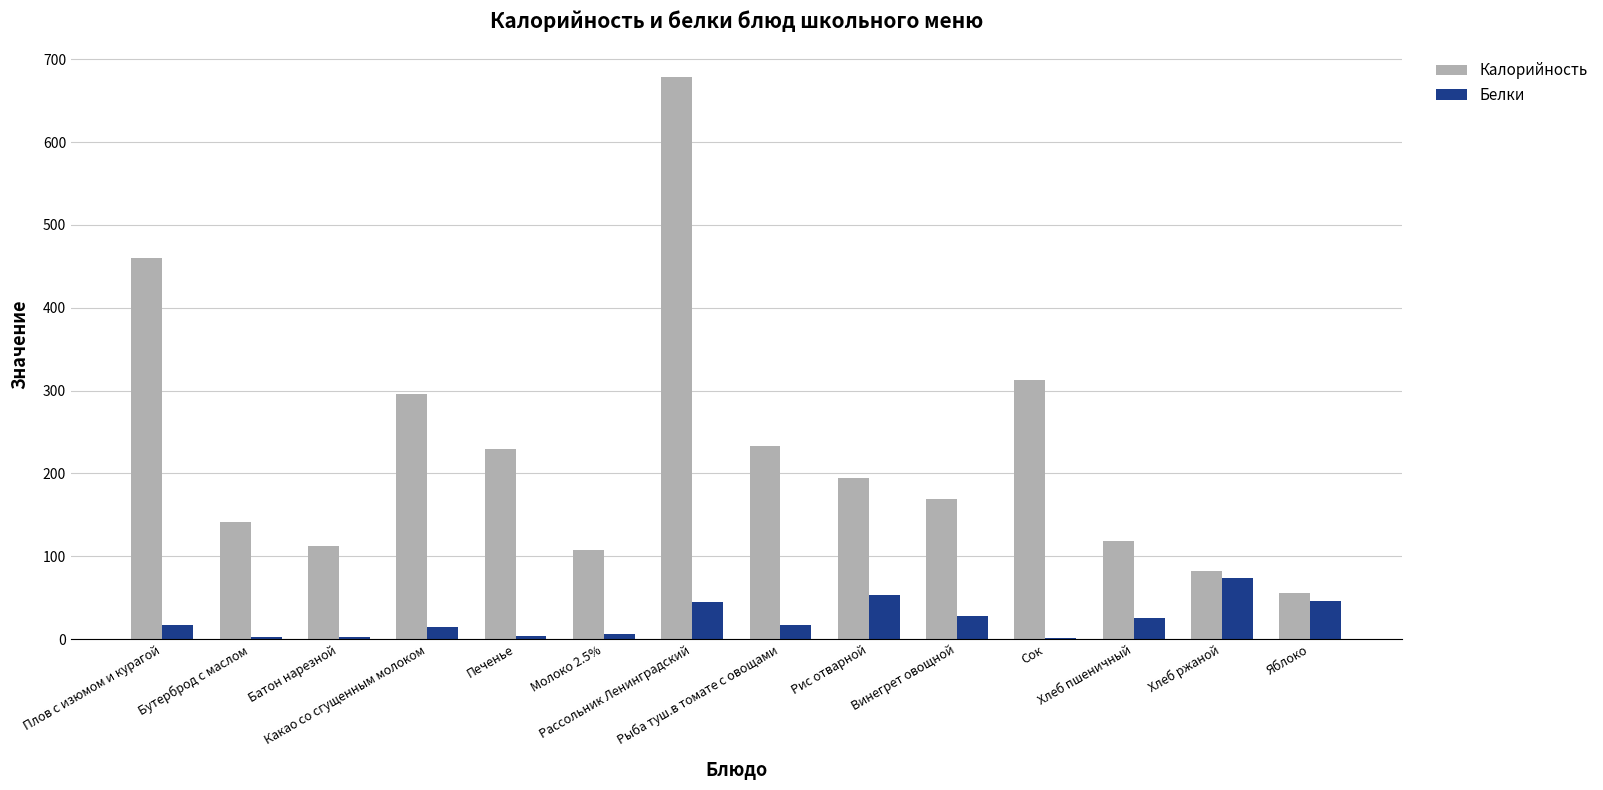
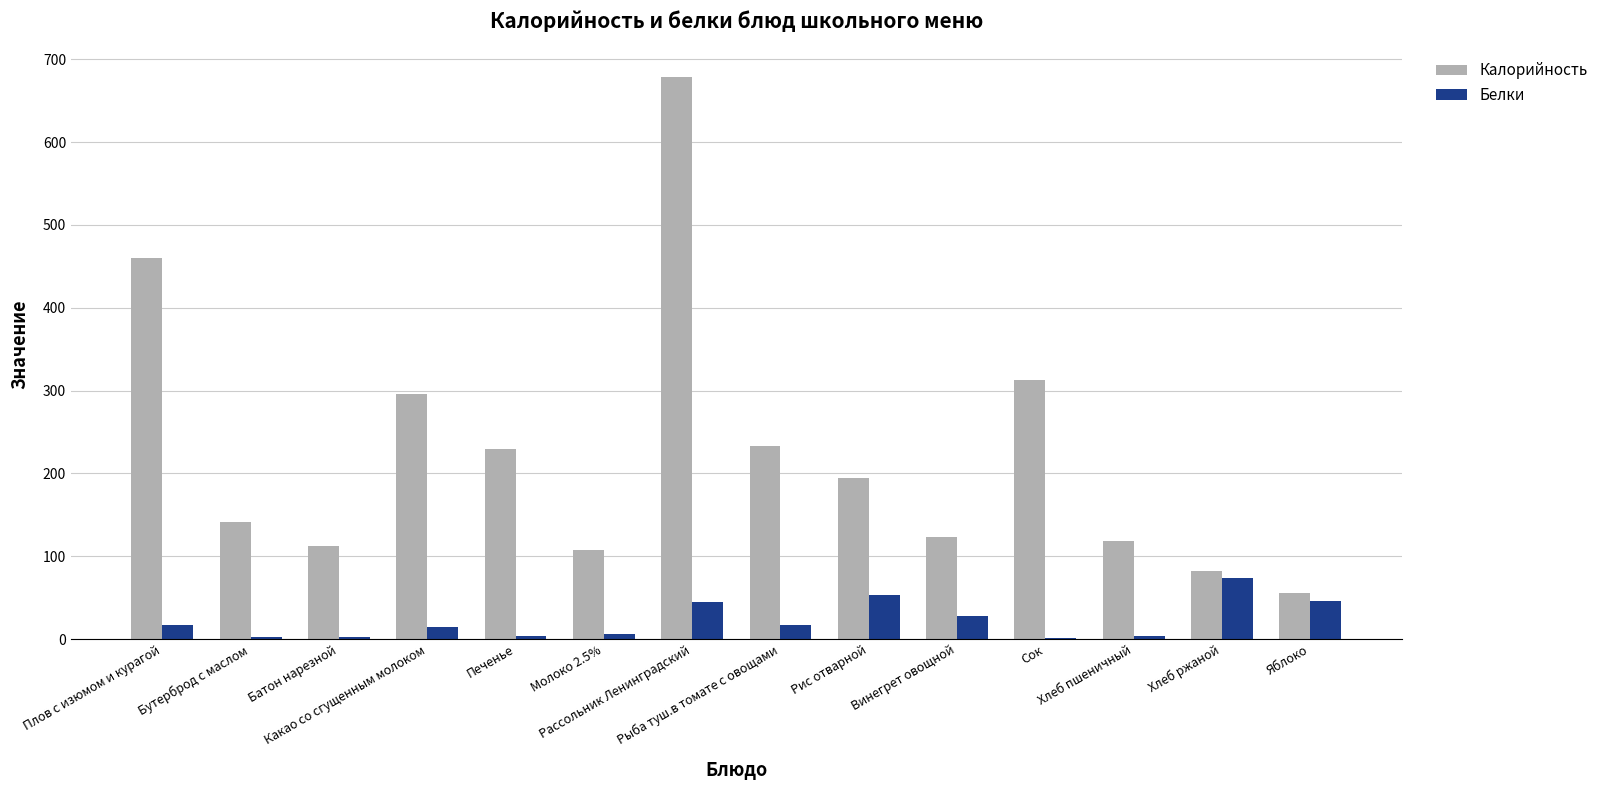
Калорийность, Винегрет овощной: 170 -> 120
Белки, Хлеб пшеничный: 30 -> 0
